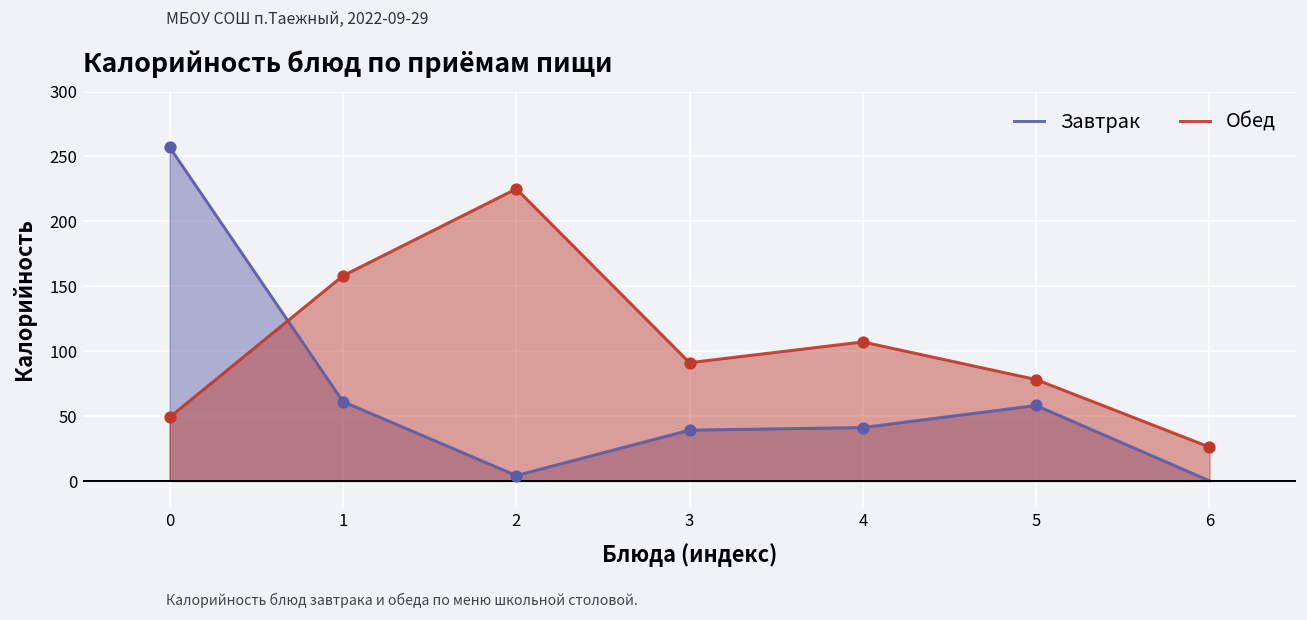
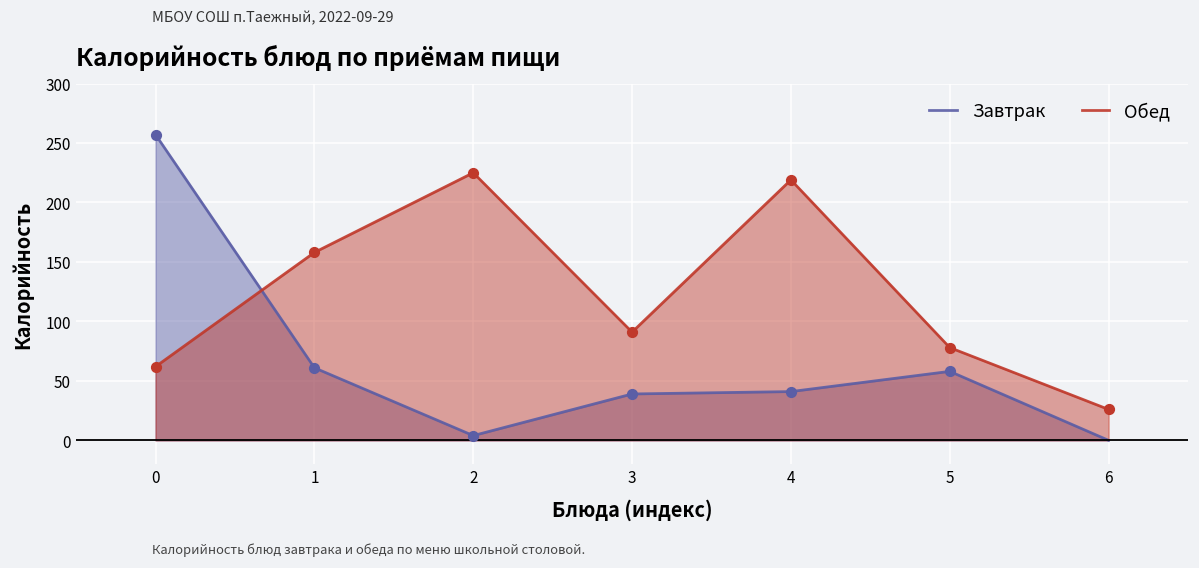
Обед, 0: 49 -> 62
Обед, 4: 107 -> 219
